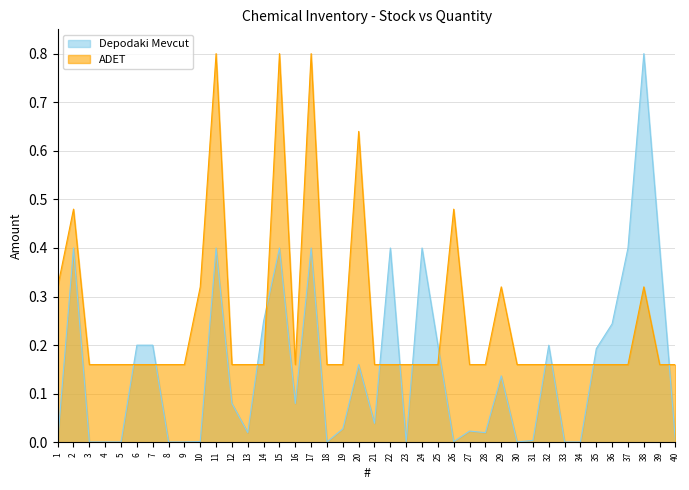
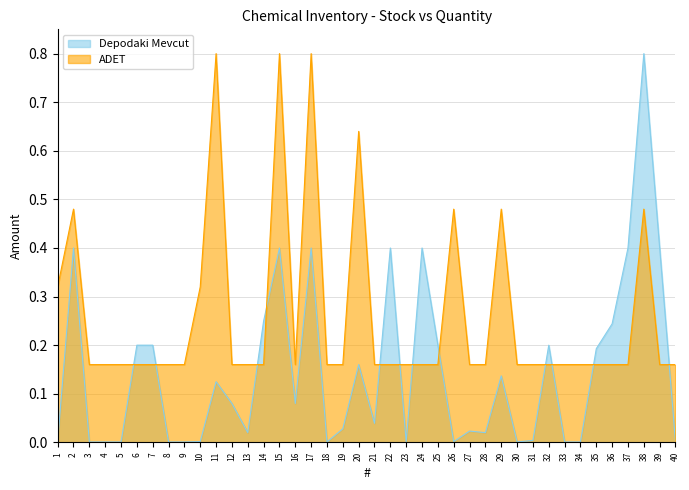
Depodaki Mevcut, 11: 0.40 -> 0.12
ADET, 29: 0.32 -> 0.48
ADET, 38: 0.32 -> 0.48
